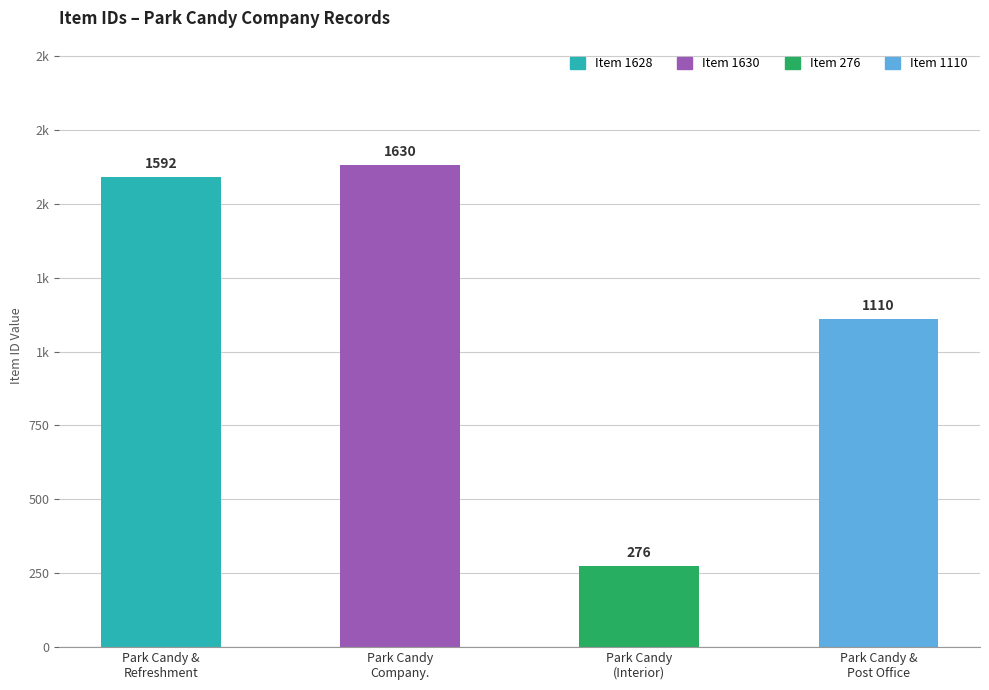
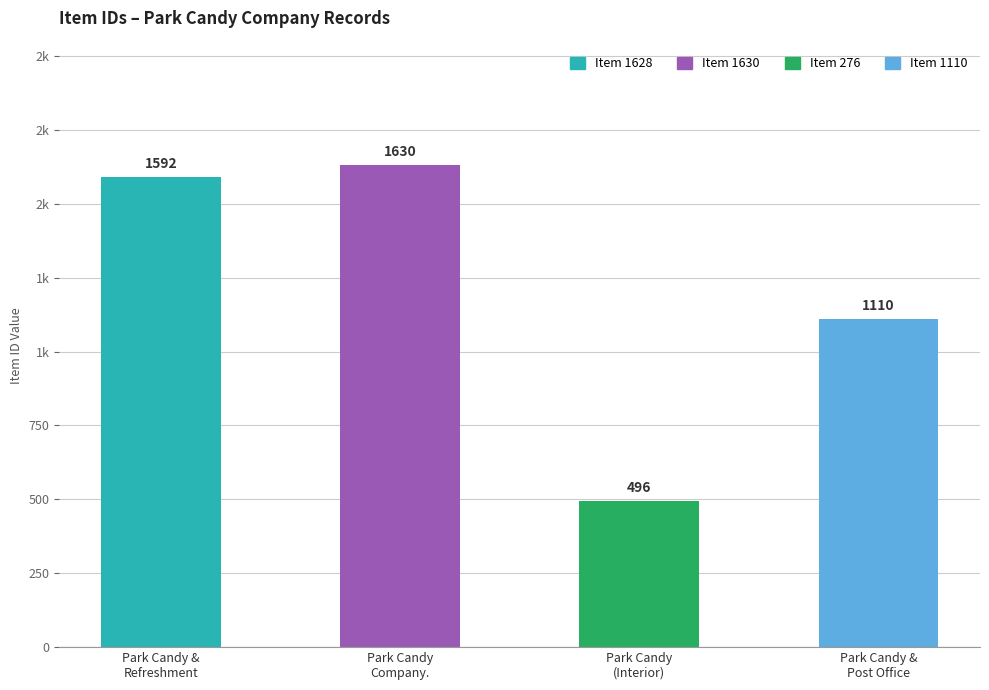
Park Candy (Interior): 276 -> 496
